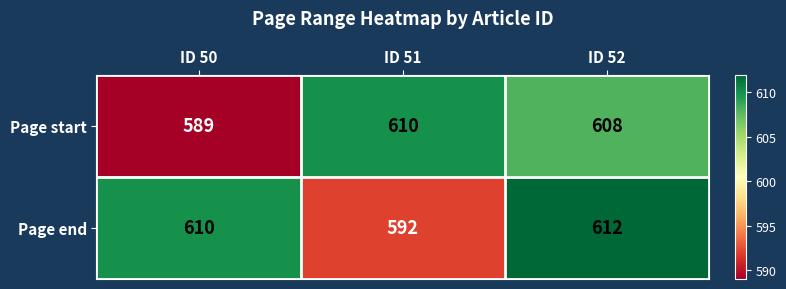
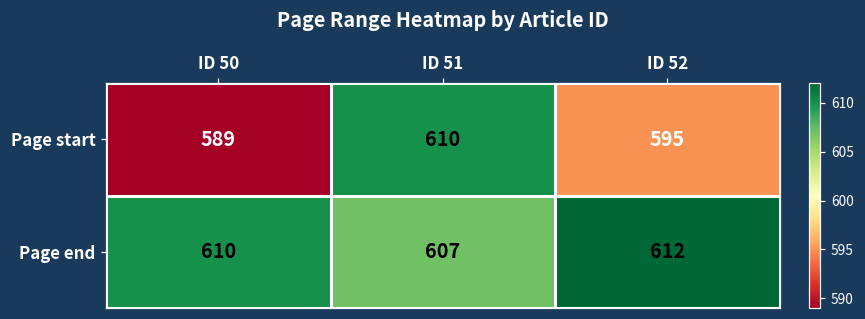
Page start, ID 52: 608 -> 595
Page end, ID 51: 592 -> 607
